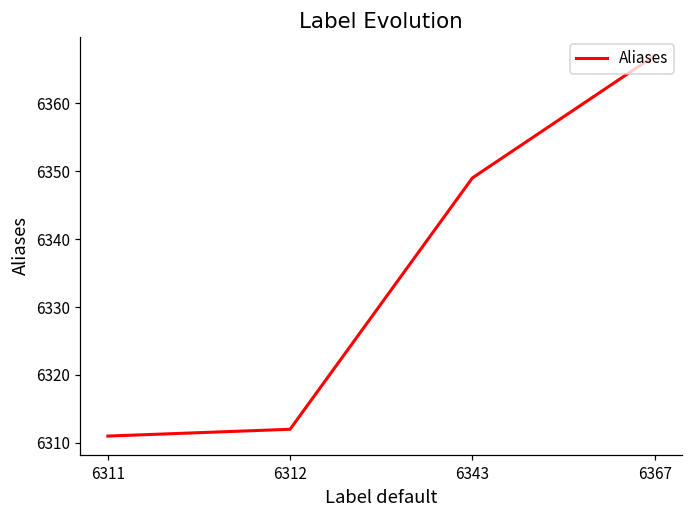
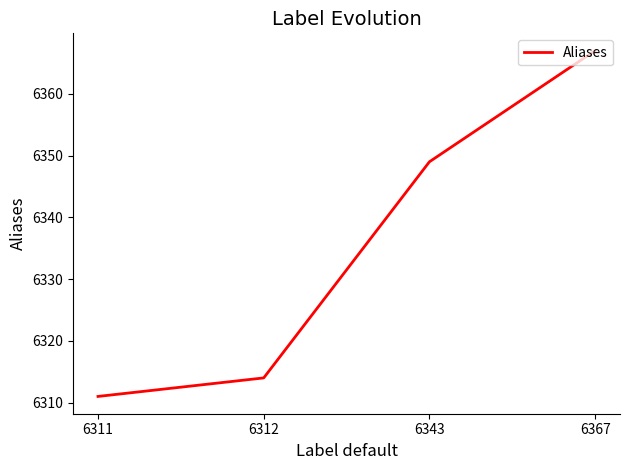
6312: 6312 -> 6314
